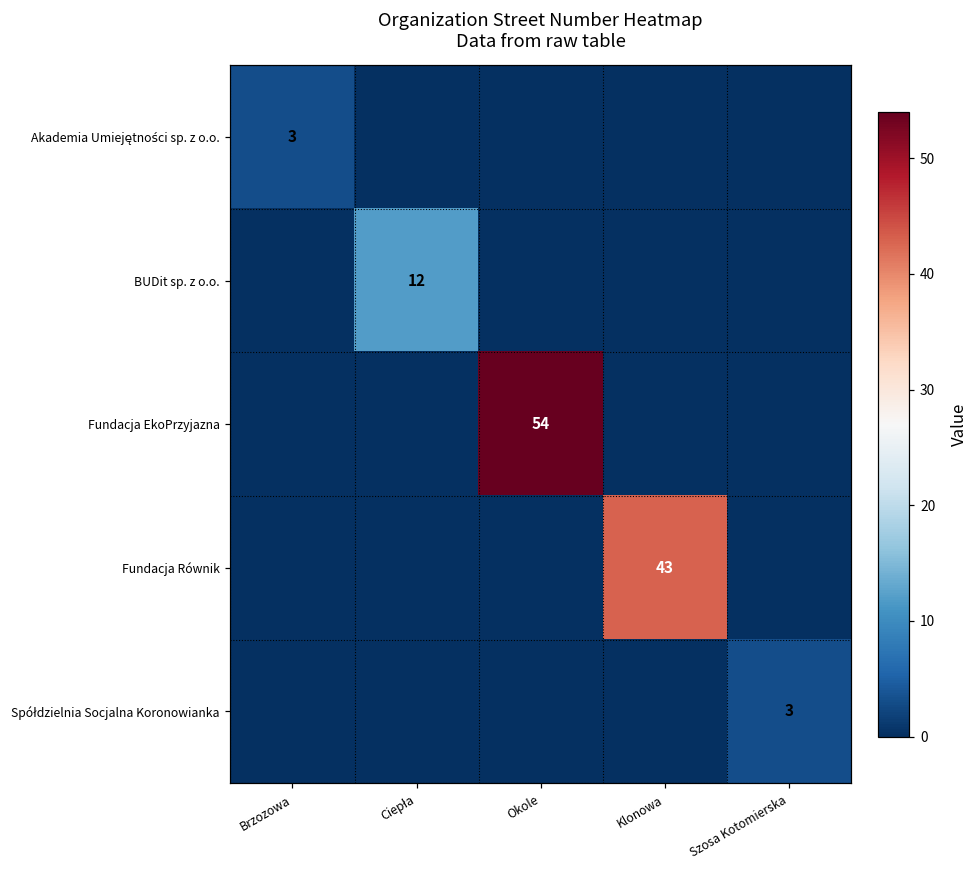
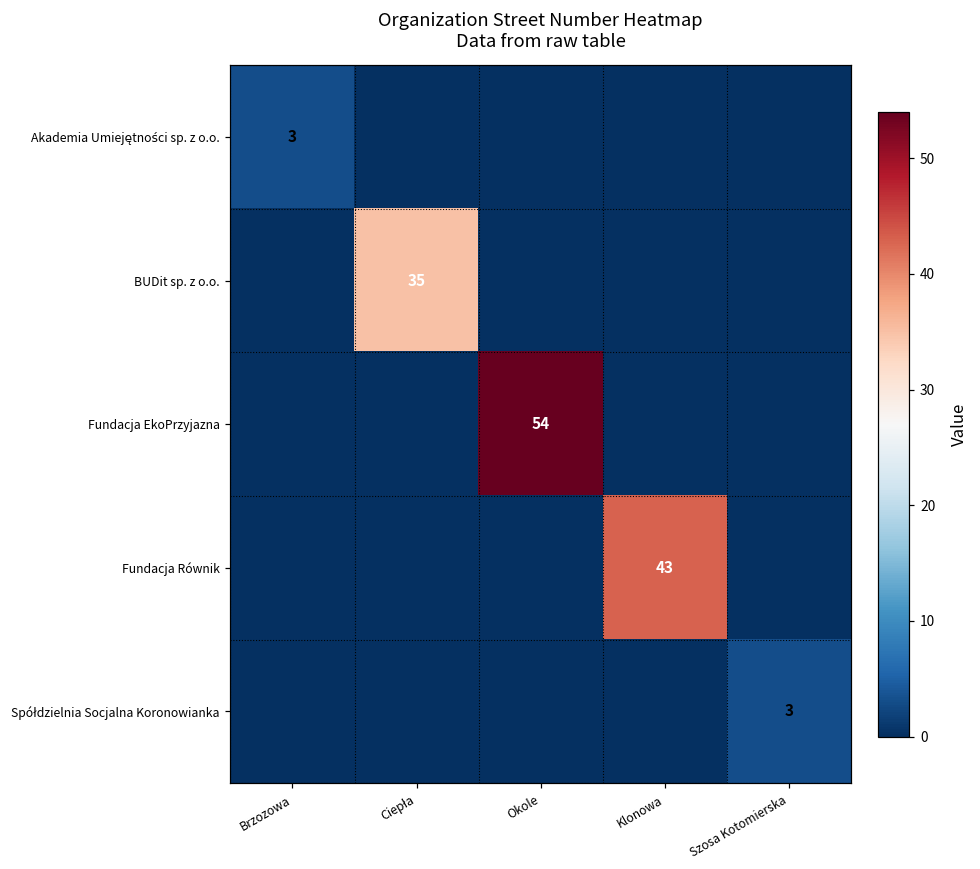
BUDit sp. z o.o., Ciepła: 12 -> 35
